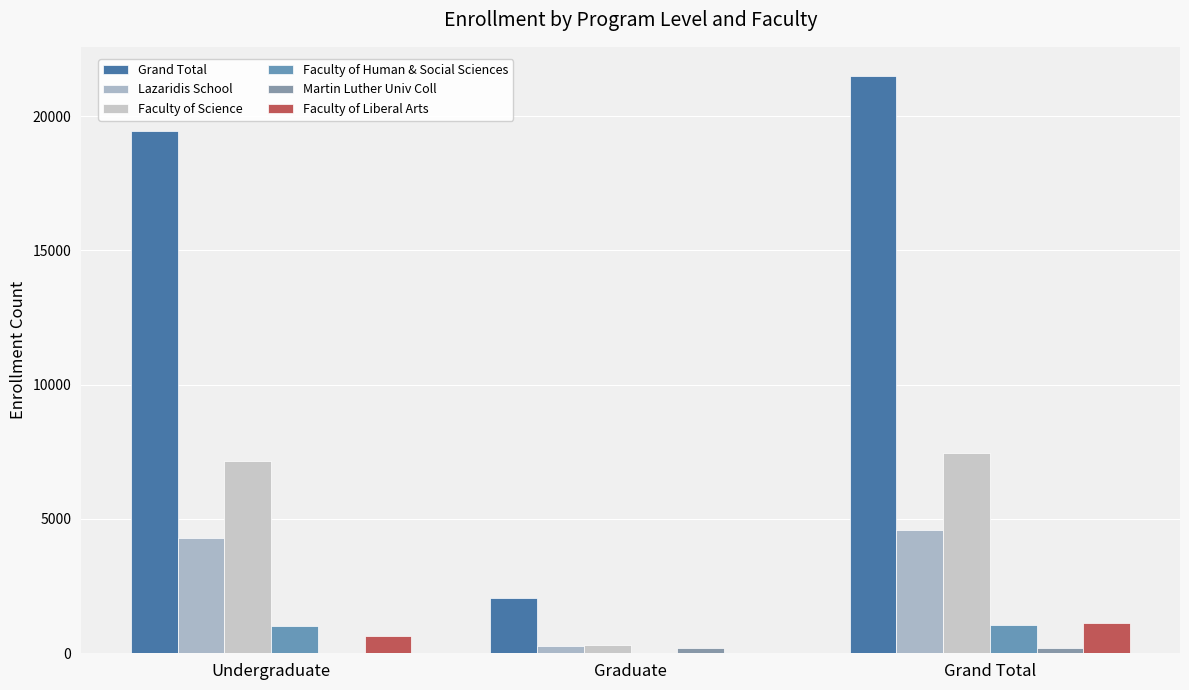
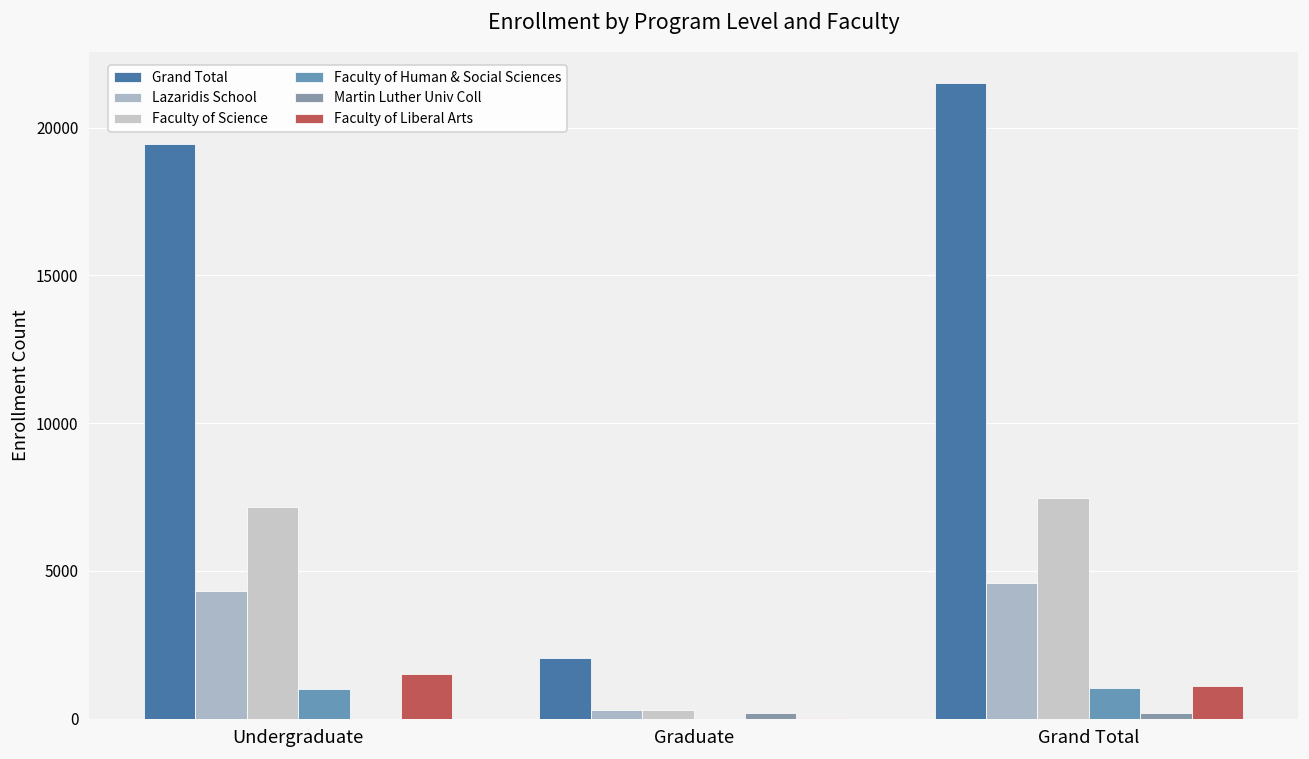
Faculty of Liberal Arts, Undergraduate: 600 -> 1500
